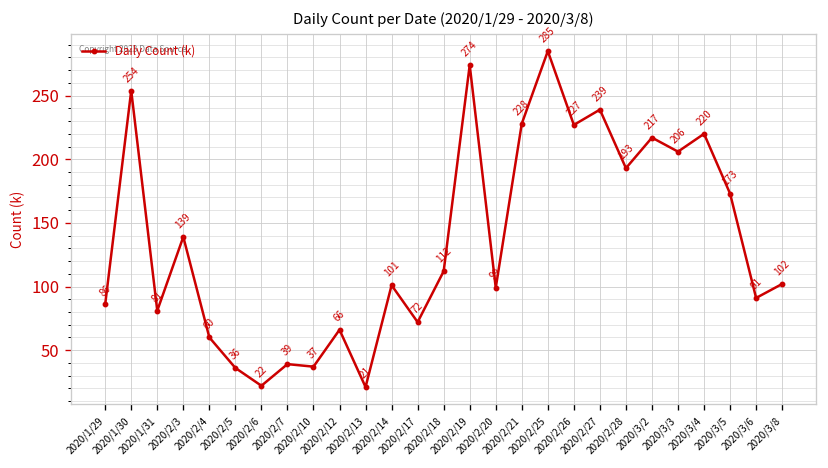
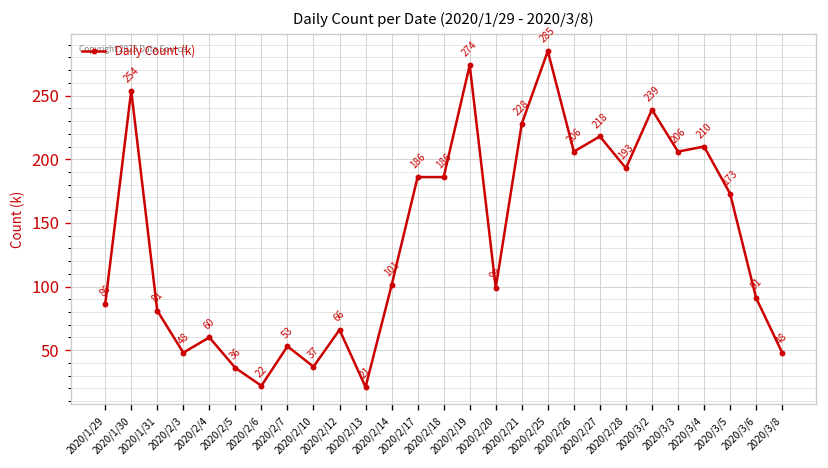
2020/2/3: 139 -> 48
2020/2/7: 39 -> 53
2020/2/17: 72 -> 186
2020/2/18: 112 -> 186
2020/2/26: 227 -> 206
2020/2/27: 239 -> 218
2020/3/2: 217 -> 239
2020/3/4: 220 -> 210
2020/3/8: 102 -> 48
